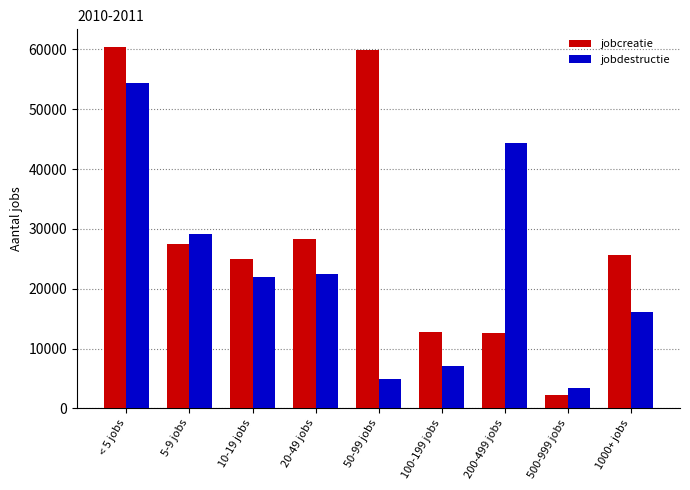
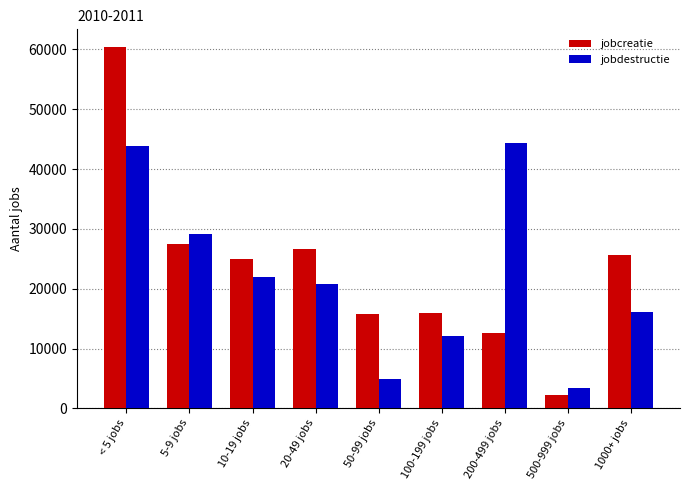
jobdestructie, < 5 jobs: 54000 -> 44000
jobcreatie, 20-49 jobs: 28000 -> 27000
jobdestructie, 20-49 jobs: 22000 -> 21000
jobcreatie, 50-99 jobs: 60000 -> 16000
jobcreatie, 100-199 jobs: 13000 -> 16000
jobdestructie, 100-199 jobs: 7000 -> 12000
